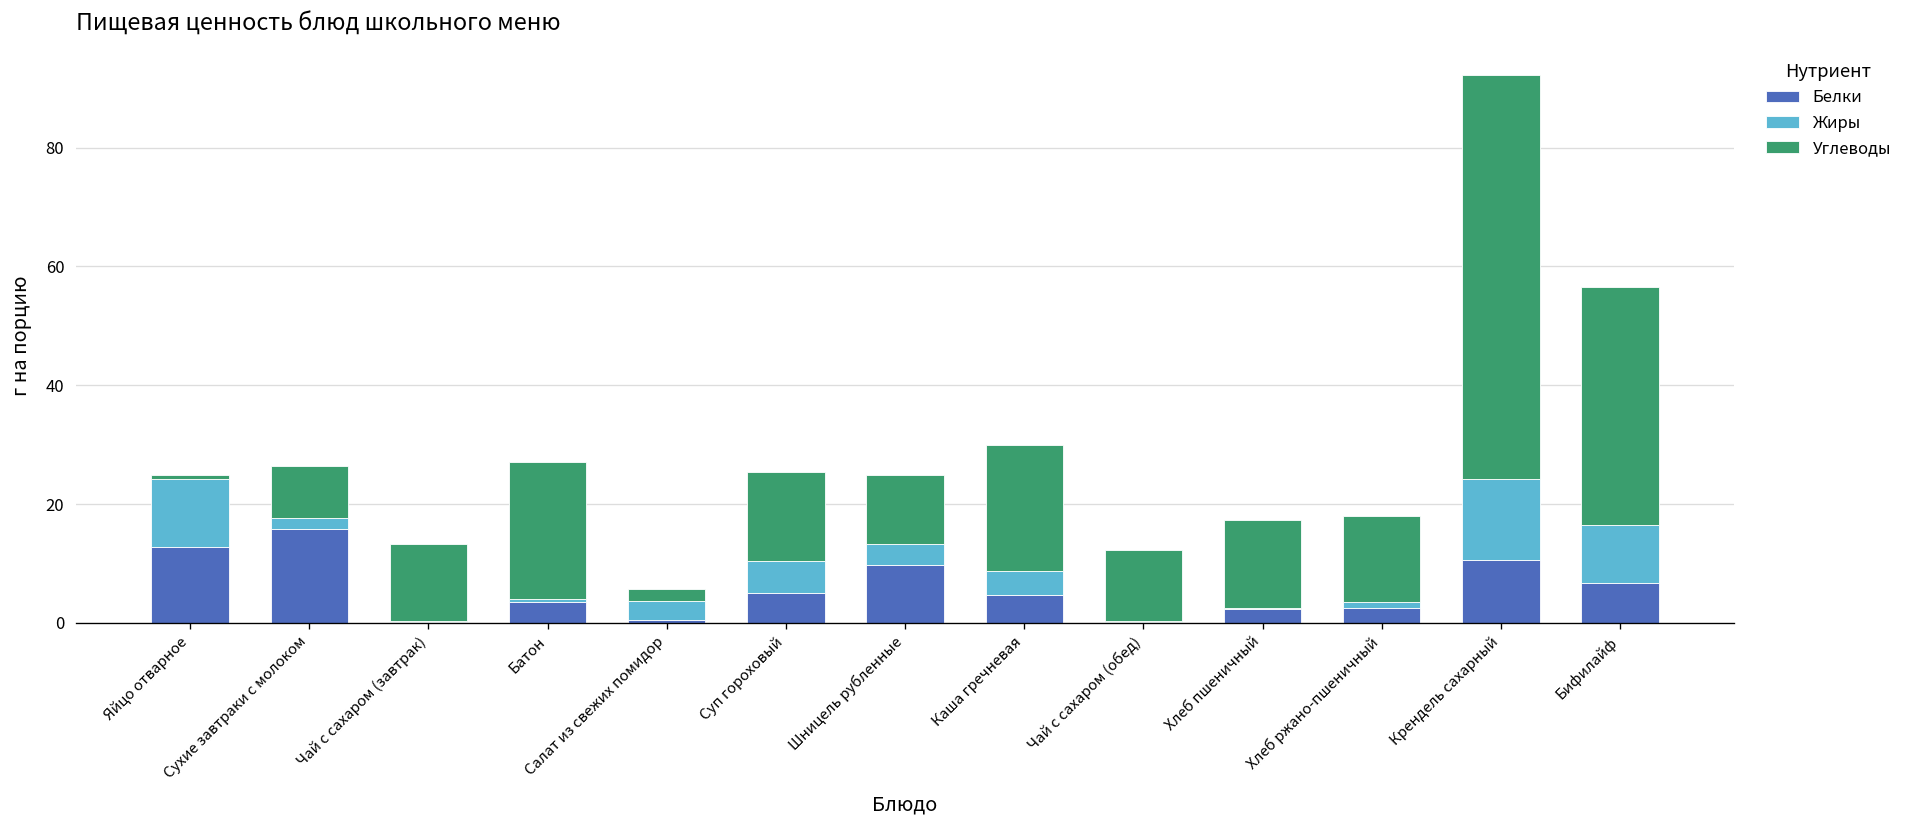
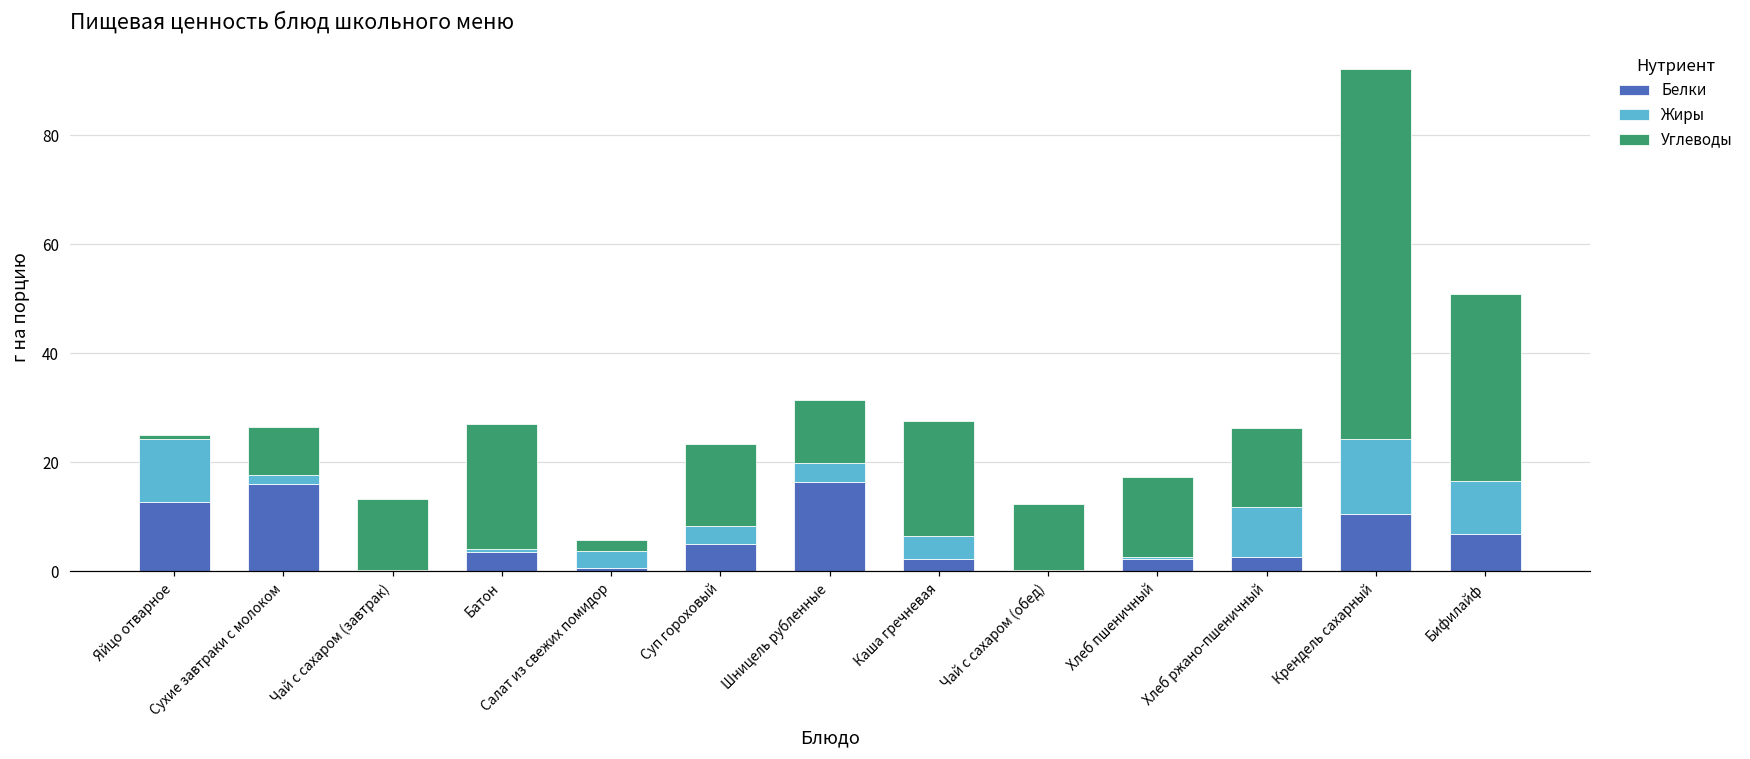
Жиры, Суп гороховый: 5 -> 3
Белки, Шницель рубленные: 10 -> 16
Белки, Каша гречневая: 5 -> 2
Жиры, Хлеб ржано-пшеничный: 1 -> 9
Углеводы, Бифилайф: 40 -> 34
